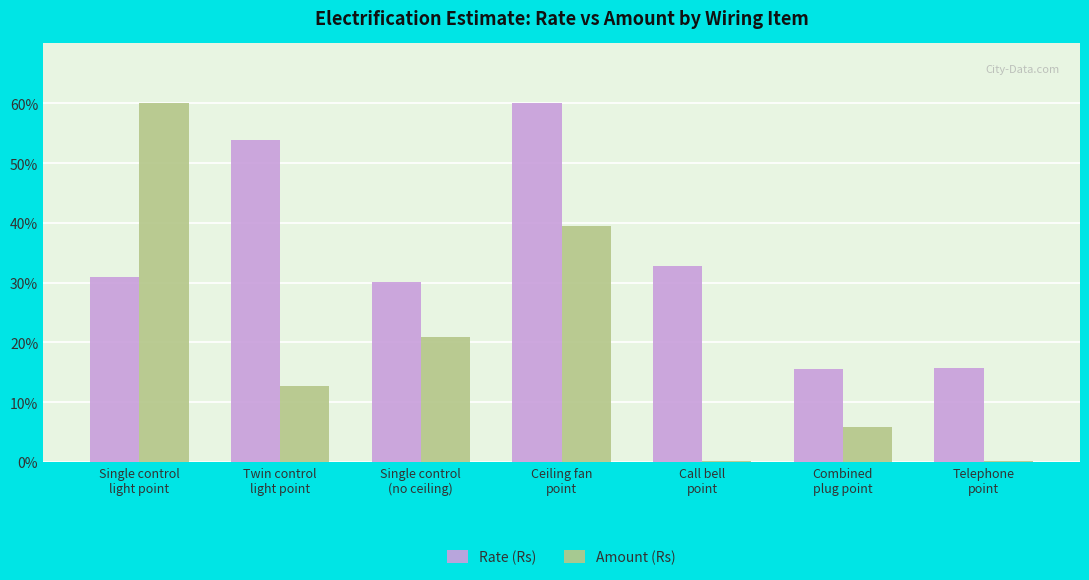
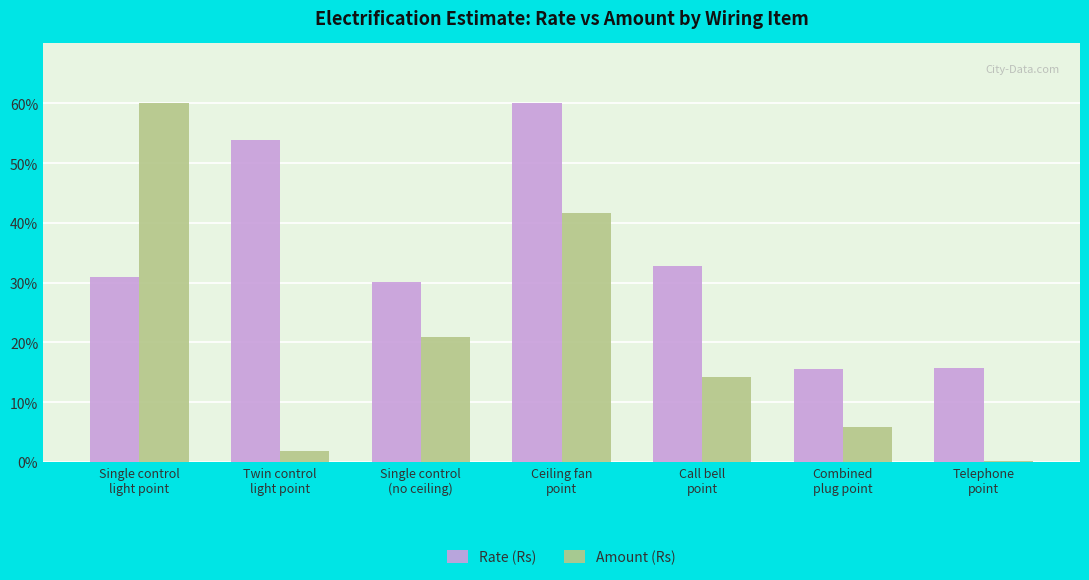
Amount (Rs), Twin control light point: 13% -> 2%
Amount (Rs), Ceiling fan point: 39% -> 42%
Amount (Rs), Call bell point: 0% -> 14%
